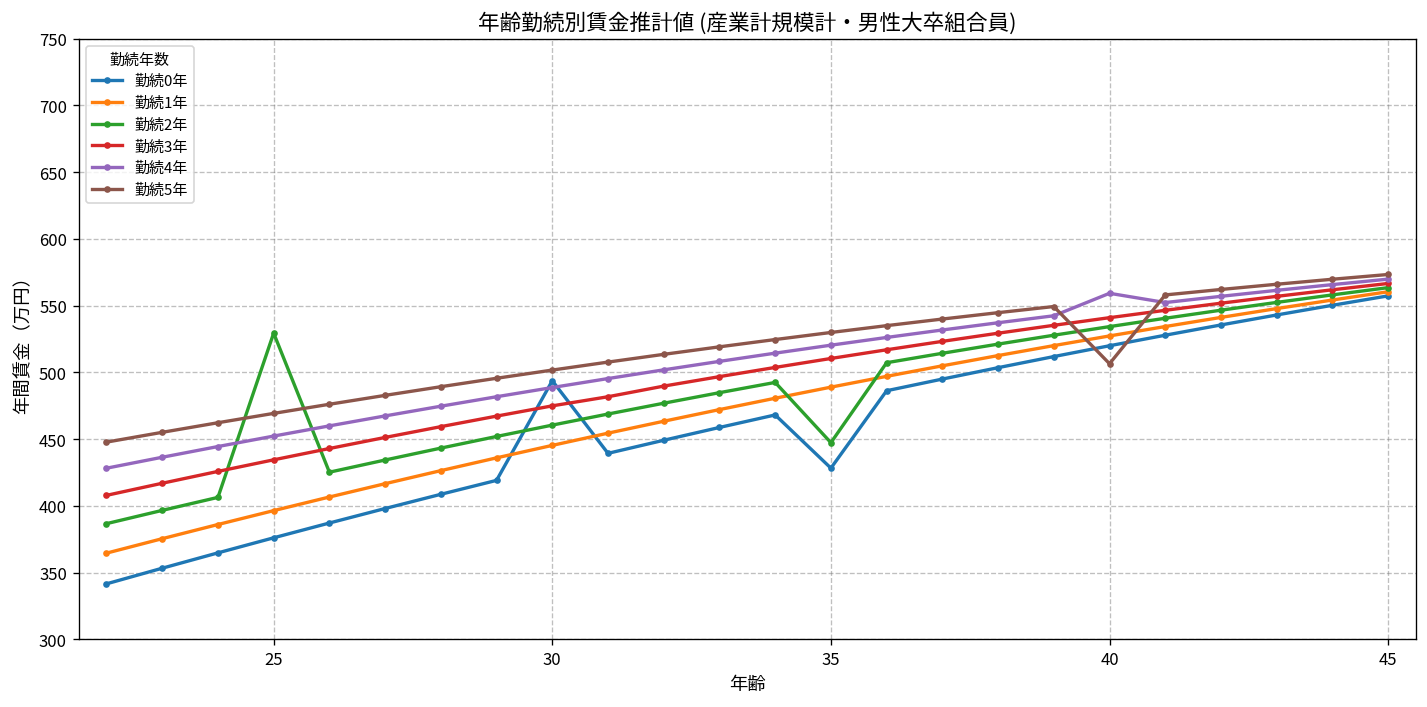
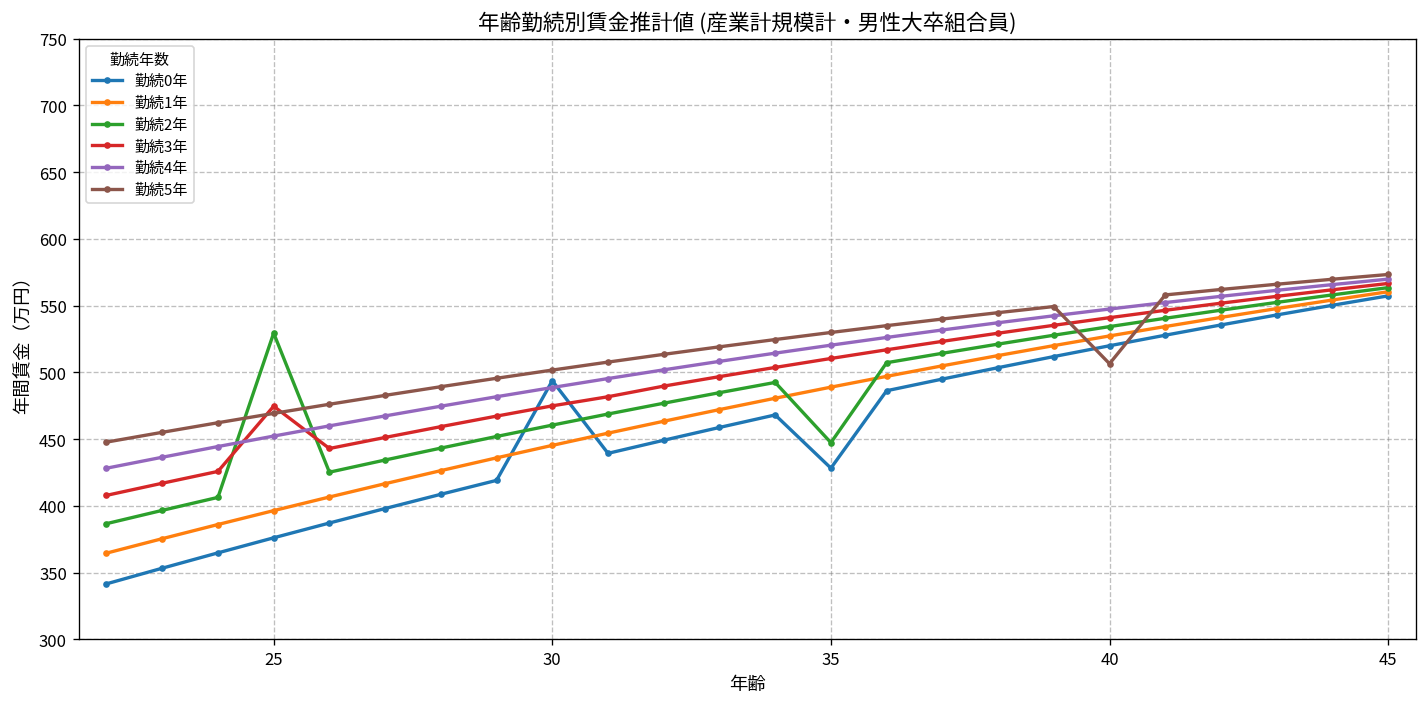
勤続3年, 25: 435 -> 475
勤続4年, 40: 559 -> 548
